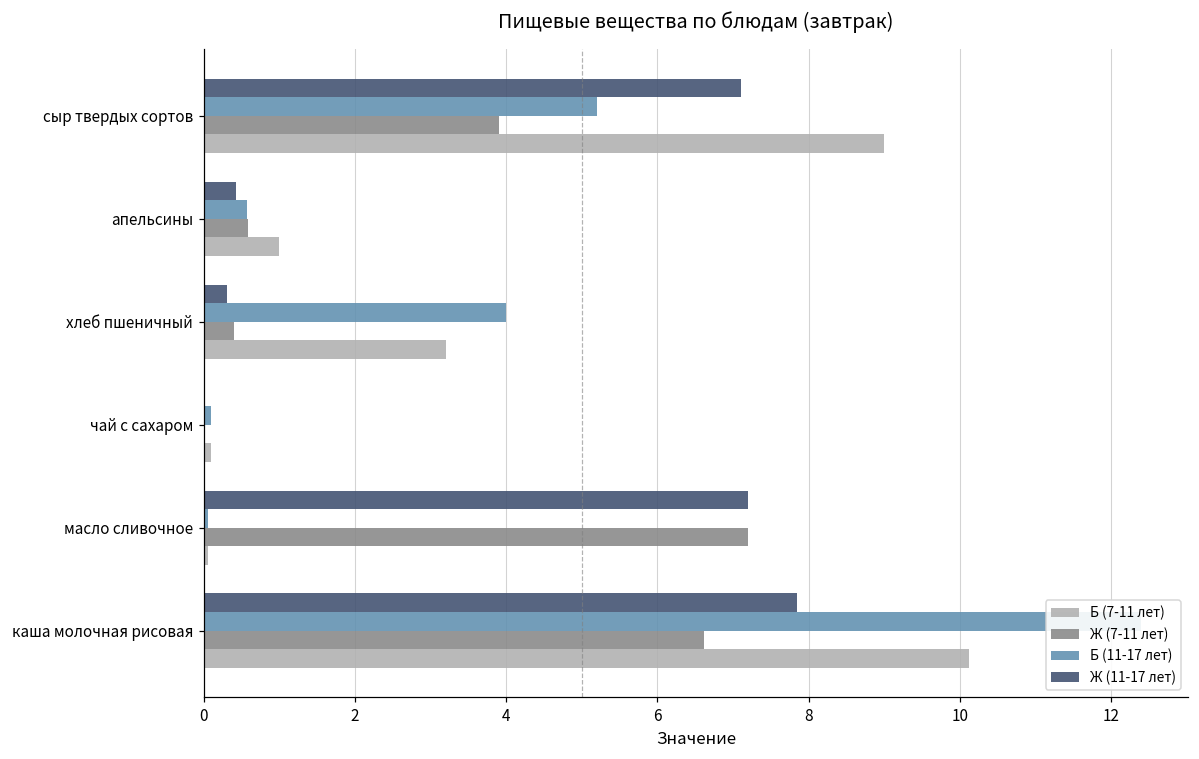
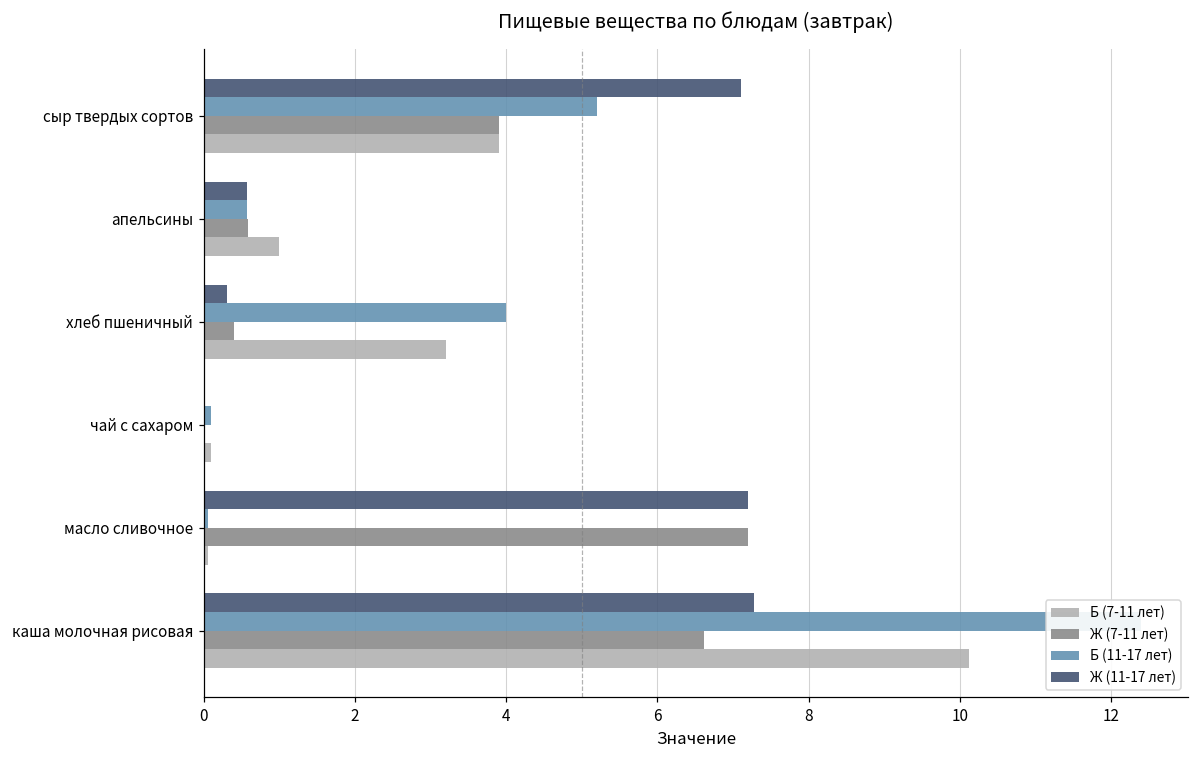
Б (7-11 лет), сыр твердых сортов: 9.0 -> 3.9
Ж (11-17 лет), апельсины: 0.4 -> 0.6
Ж (11-17 лет), каша молочная рисовая: 7.8 -> 7.3
